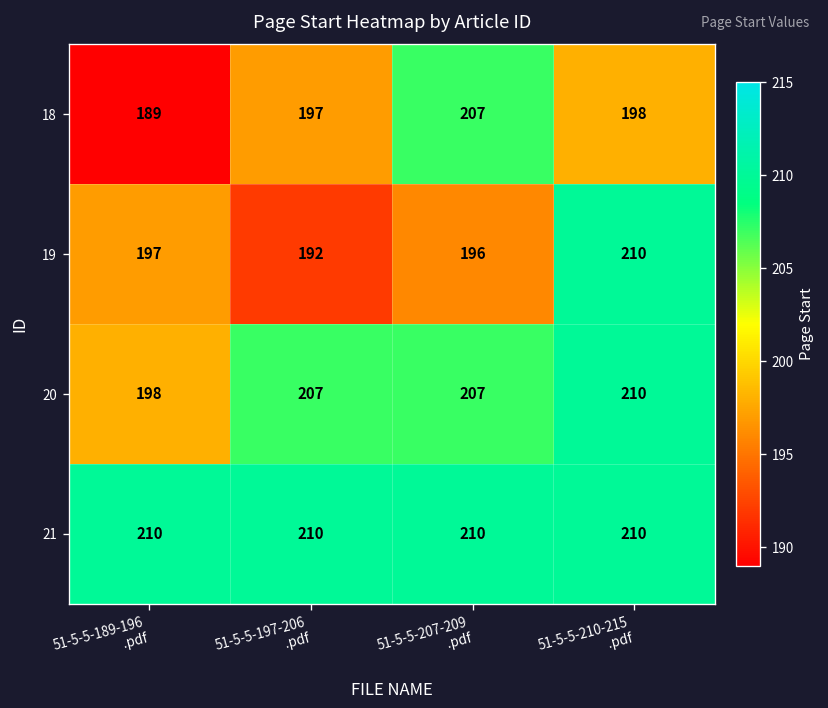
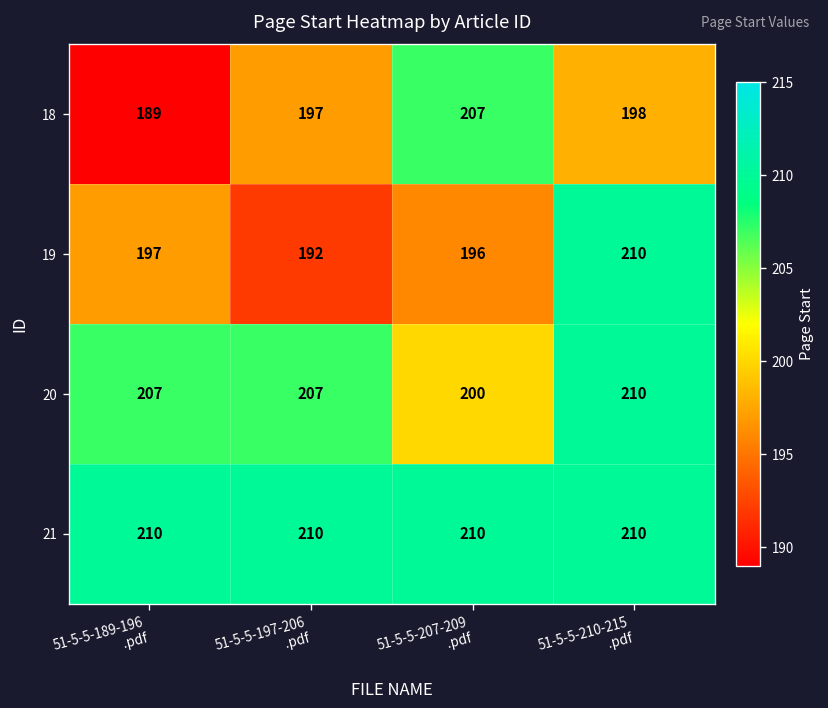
20, 51-5-5-189-196 .pdf: 198 -> 207
20, 51-5-5-207-209 .pdf: 207 -> 200
